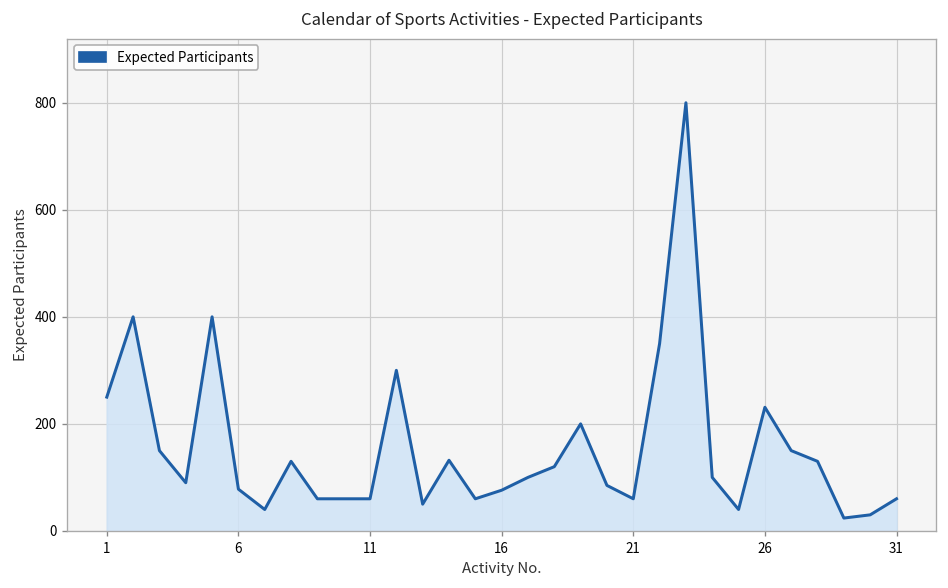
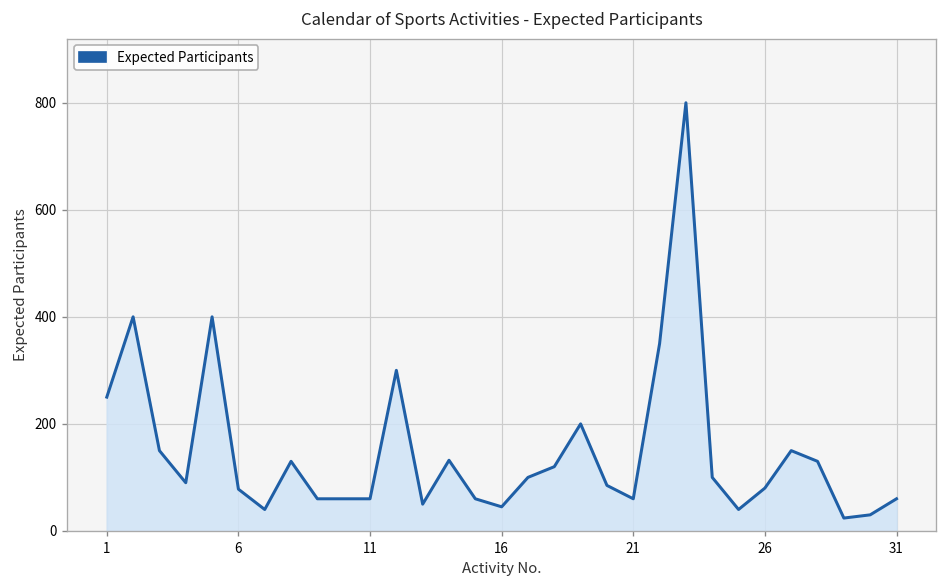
16: 80 -> 50
26: 230 -> 80
